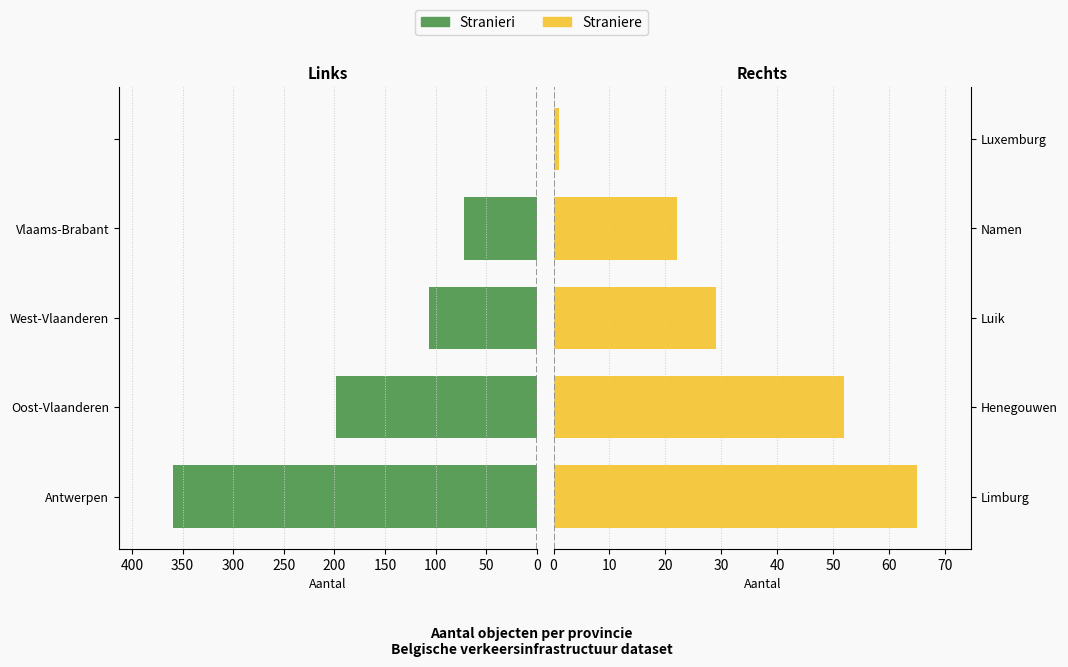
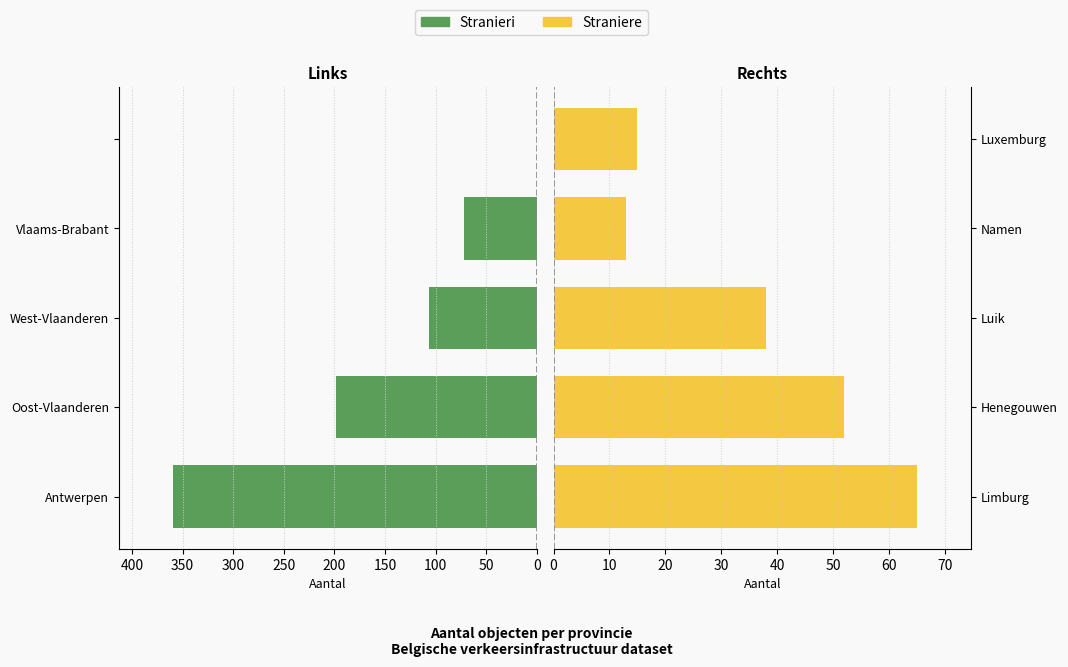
Rechts, Luxemburg: 1 -> 15
Rechts, Namen: 22 -> 13
Rechts, Luik: 29 -> 38
